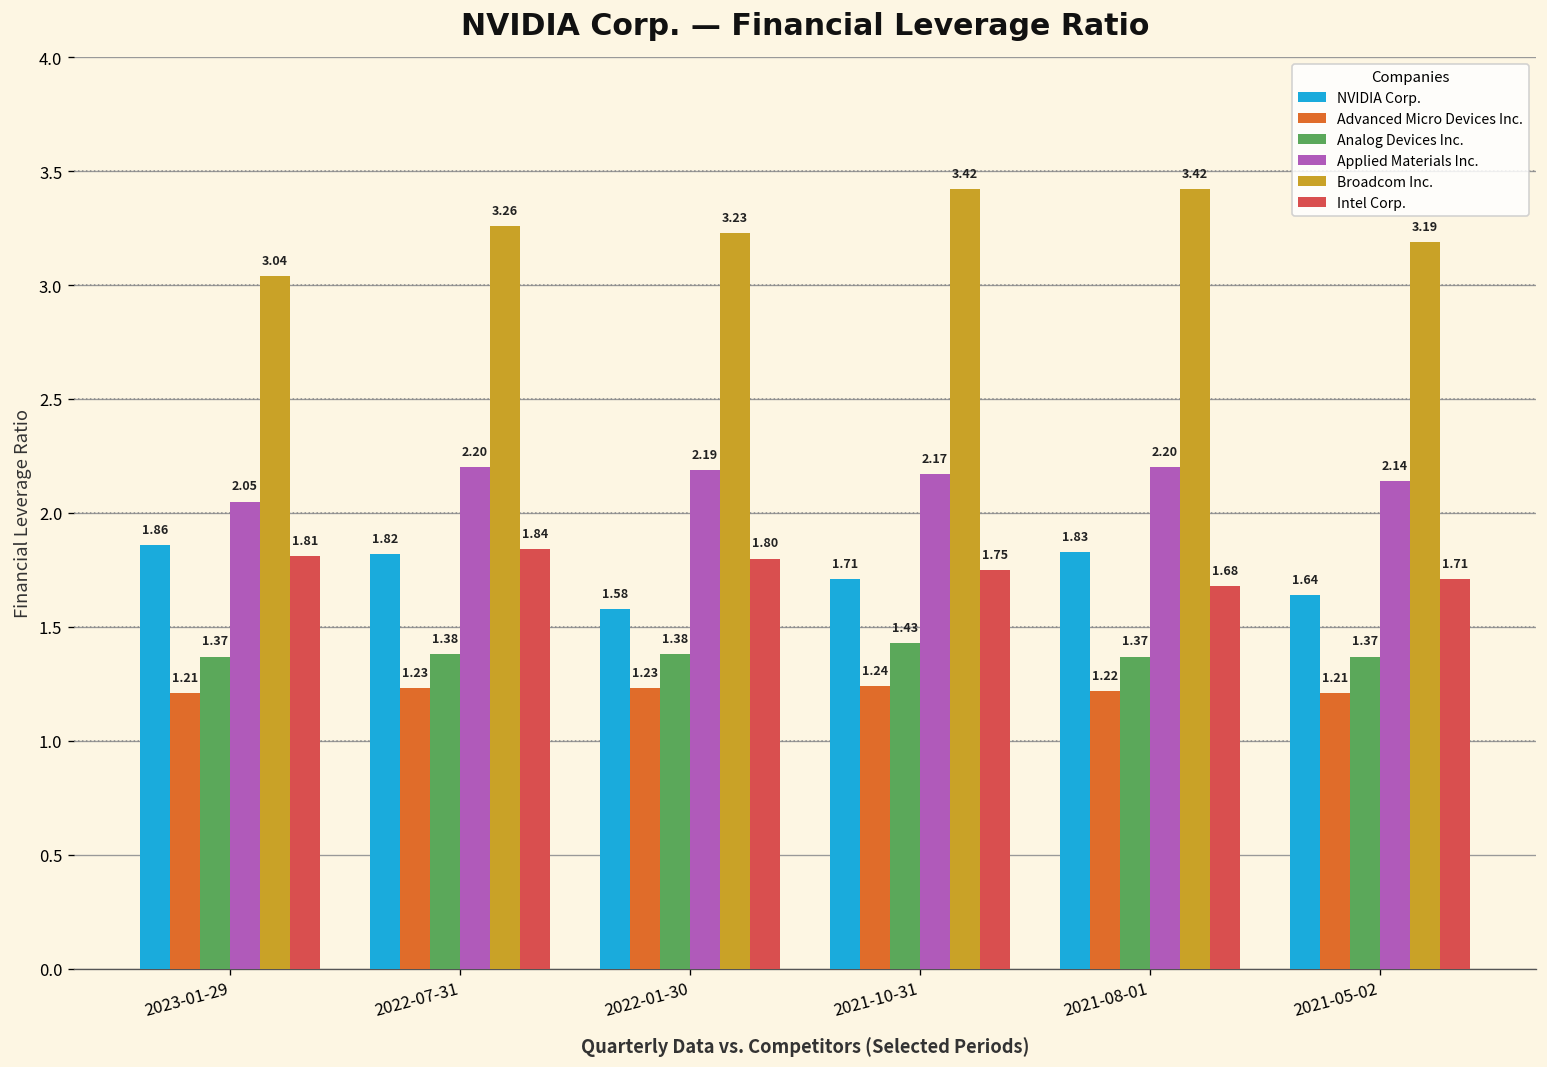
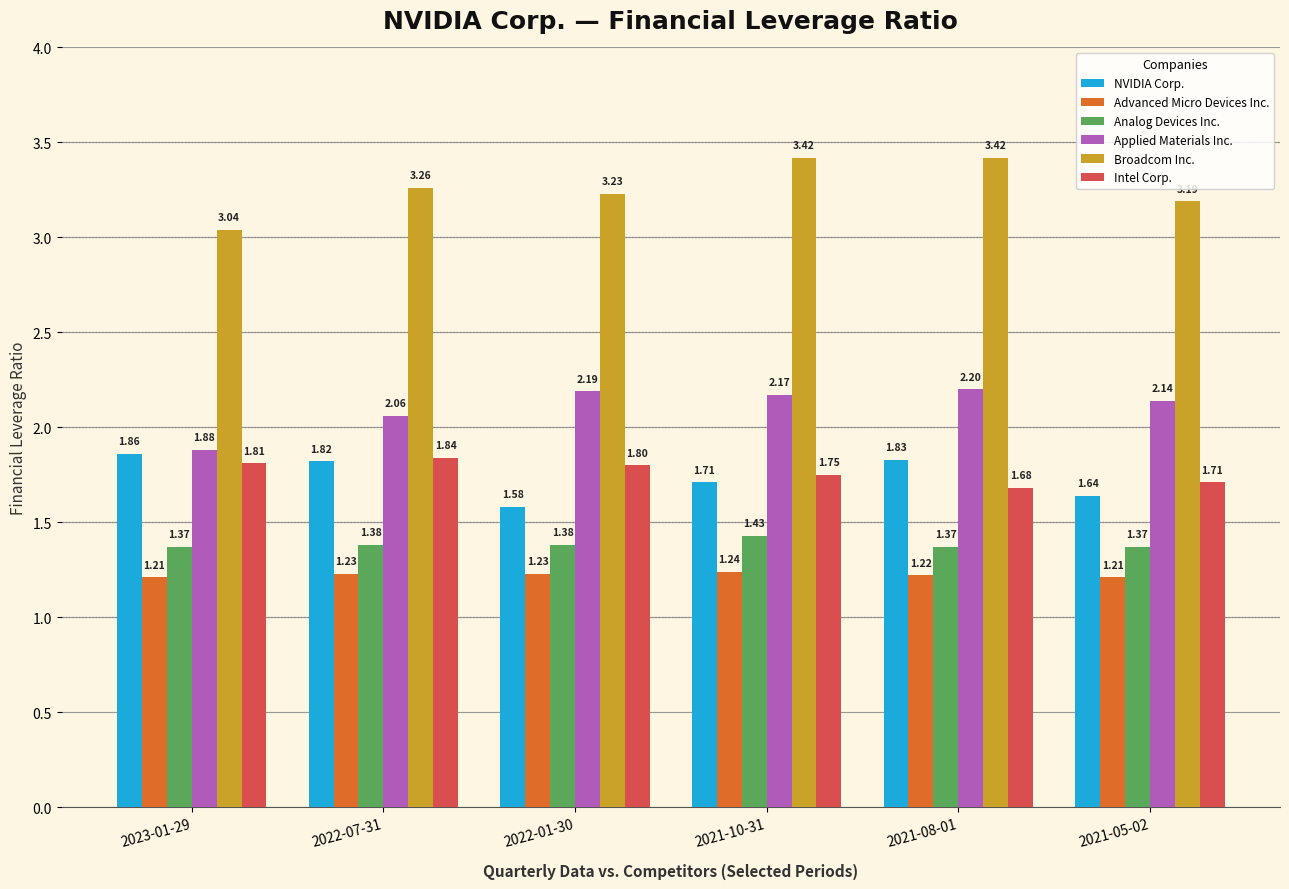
Applied Materials Inc., 2023-01-29: 2.05 -> 1.88
Applied Materials Inc., 2022-07-31: 2.20 -> 2.06
